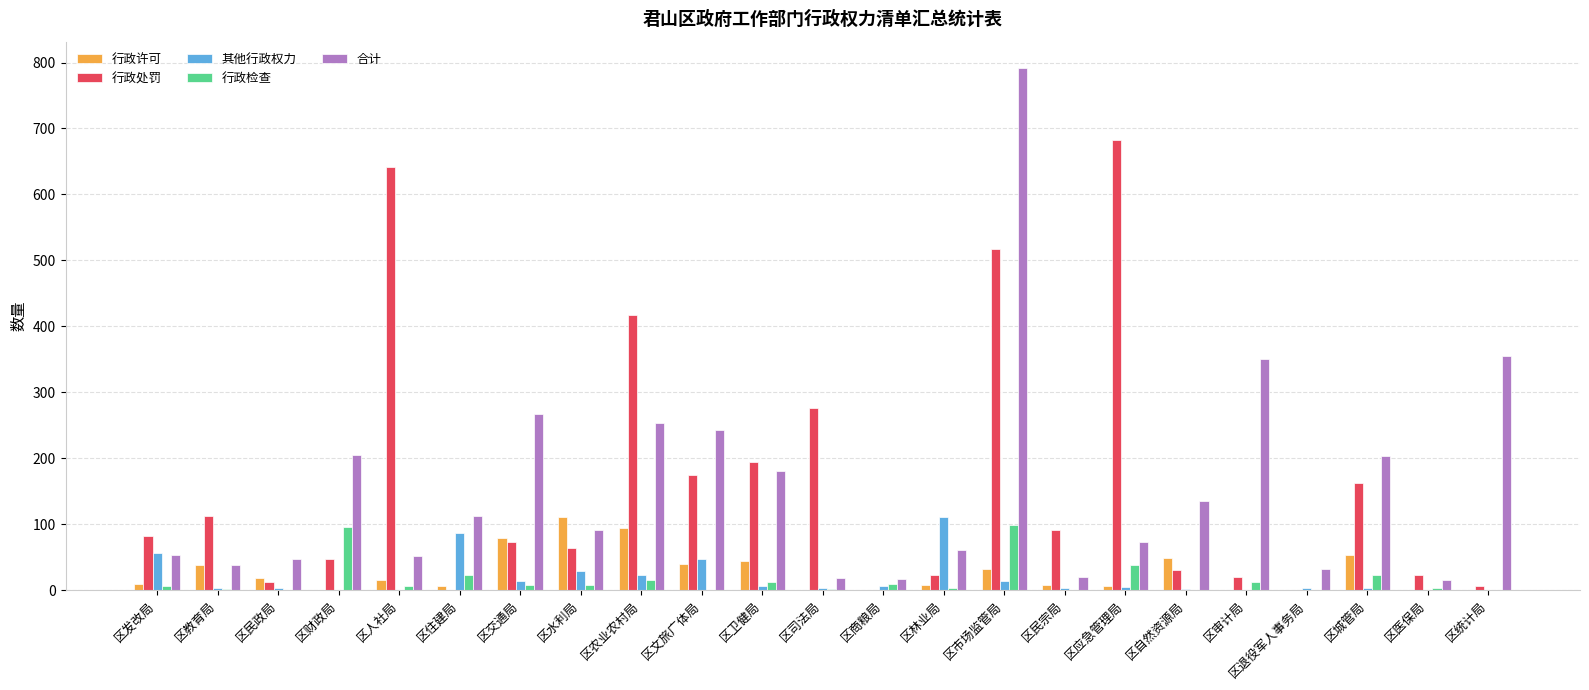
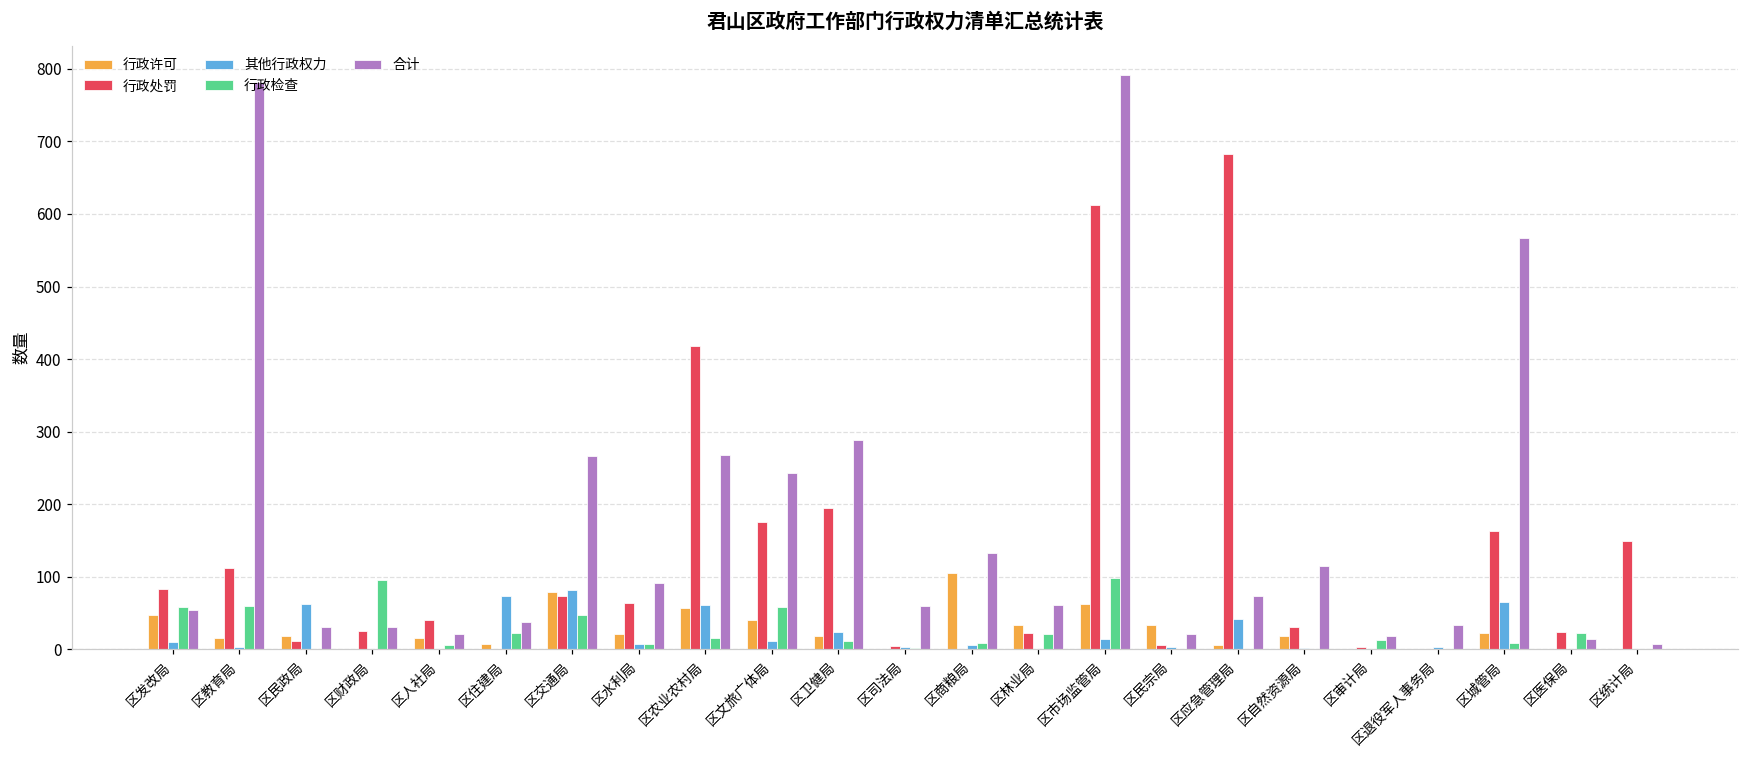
行政许可, 区发改局: 10 -> 50
其他行政权力, 区发改局: 60 -> 10
行政检查, 区发改局: 10 -> 60
行政许可, 区教育局: 40 -> 20
行政检查, 区教育局: 0 -> 60
合计, 区教育局: 40 -> 780
其他行政权力, 区民政局: 0 -> 60
合计, 区民政局: 50 -> 30
行政处罚, 区财政局: 50 -> 30
合计, 区财政局: 210 -> 30
行政处罚, 区人社局: 640 -> 40
合计, 区人社局: 50 -> 20
其他行政权力, 区住建局: 90 -> 70
合计, 区住建局: 110 -> 40
其他行政权力, 区交通局: 10 -> 80
行政检查, 区交通局: 10 -> 50
行政许可, 区水利局: 110 -> 20
其他行政权力, 区水利局: 30 -> 10
行政许可, 区农业农村局: 90 -> 60
其他行政权力, 区农业农村局: 20 -> 60
合计, 区农业农村局: 250 -> 270
其他行政权力, 区文旅广体局: 50 -> 10
行政检查, 区文旅广体局: 0 -> 60
行政许可, 区卫健局: 40 -> 20
其他行政权力, 区卫健局: 10 -> 20
合计, 区卫健局: 180 -> 290
行政处罚, 区司法局: 280 -> 10
合计, 区司法局: 20 -> 60
行政许可, 区商粮局: 0 -> 110
合计, 区商粮局: 20 -> 130
行政许可, 区林业局: 10 -> 30
其他行政权力, 区林业局: 110 -> 0
行政检查, 区林业局: 0 -> 20
行政许可, 区市场监管局: 30 -> 60
行政处罚, 区市场监管局: 520 -> 610
行政许可, 区民宗局: 10 -> 30
行政处罚, 区民宗局: 90 -> 10
其他行政权力, 区应急管理局: 10 -> 40
行政检查, 区应急管理局: 40 -> 0
行政许可, 区自然资源局: 50 -> 20
合计, 区自然资源局: 140 -> 120
行政处罚, 区审计局: 20 -> 0
合计, 区审计局: 350 -> 20
行政许可, 区城管局: 50 -> 20
其他行政权力, 区城管局: 0 -> 70
行政检查, 区城管局: 20 -> 10
合计, 区城管局: 200 -> 570
行政检查, 区医保局: 0 -> 20
行政处罚, 区统计局: 10 -> 150
合计, 区统计局: 360 -> 10
